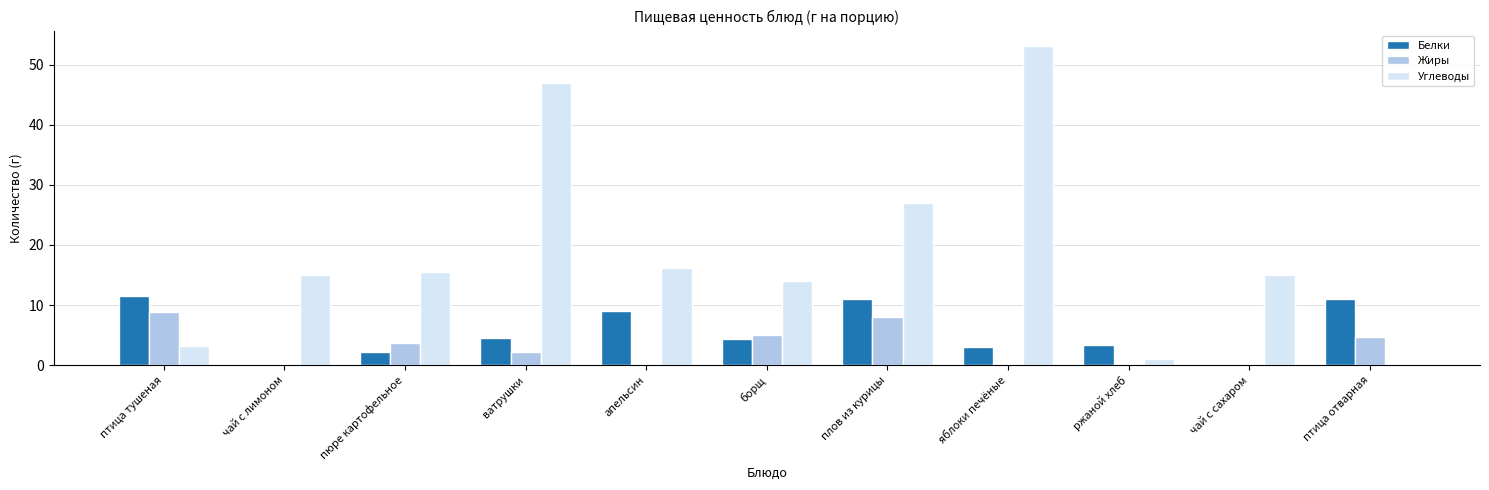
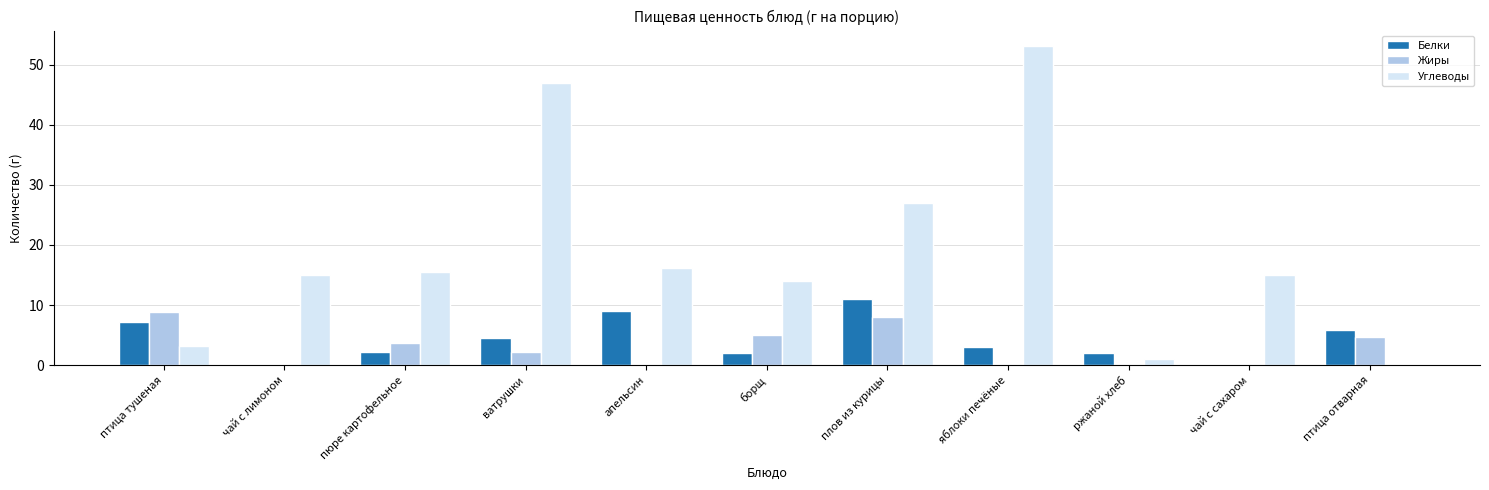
Белки, птица тушеная: 12 -> 7
Белки, борщ: 4 -> 2
Белки, ржаной хлеб: 3 -> 2
Белки, птица отварная: 11 -> 6
